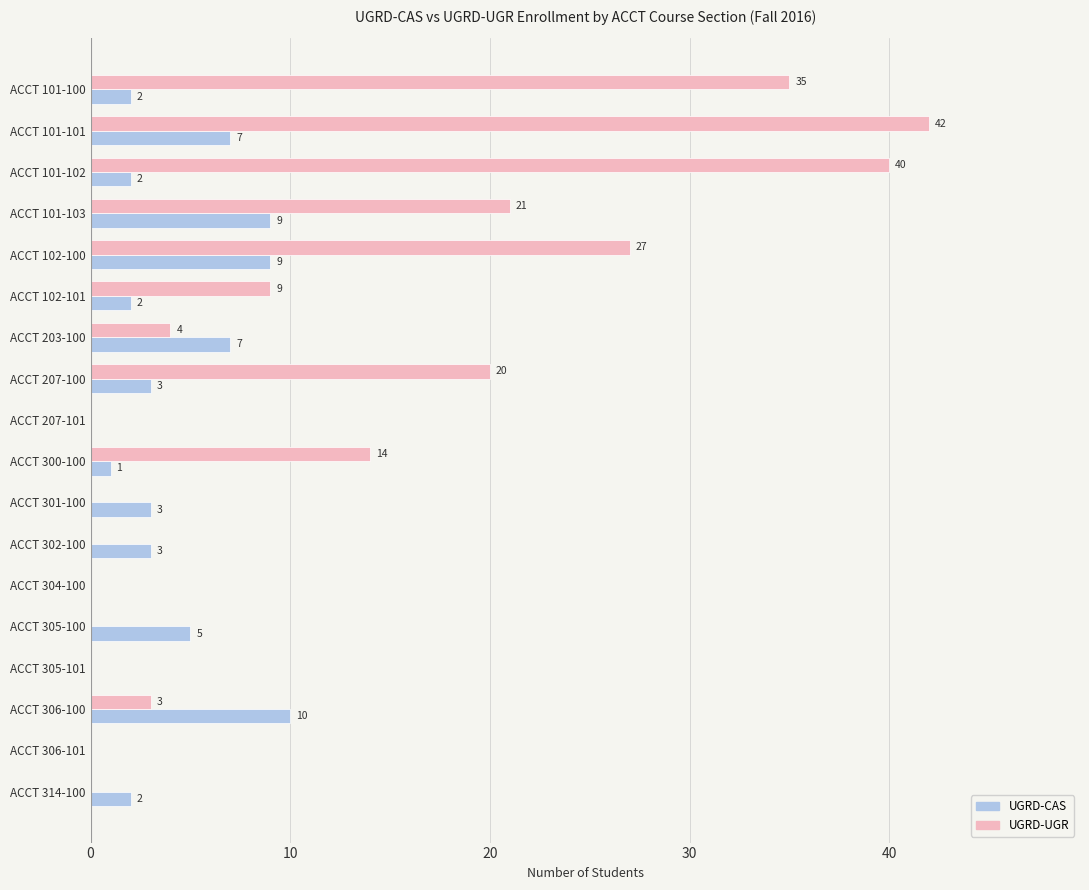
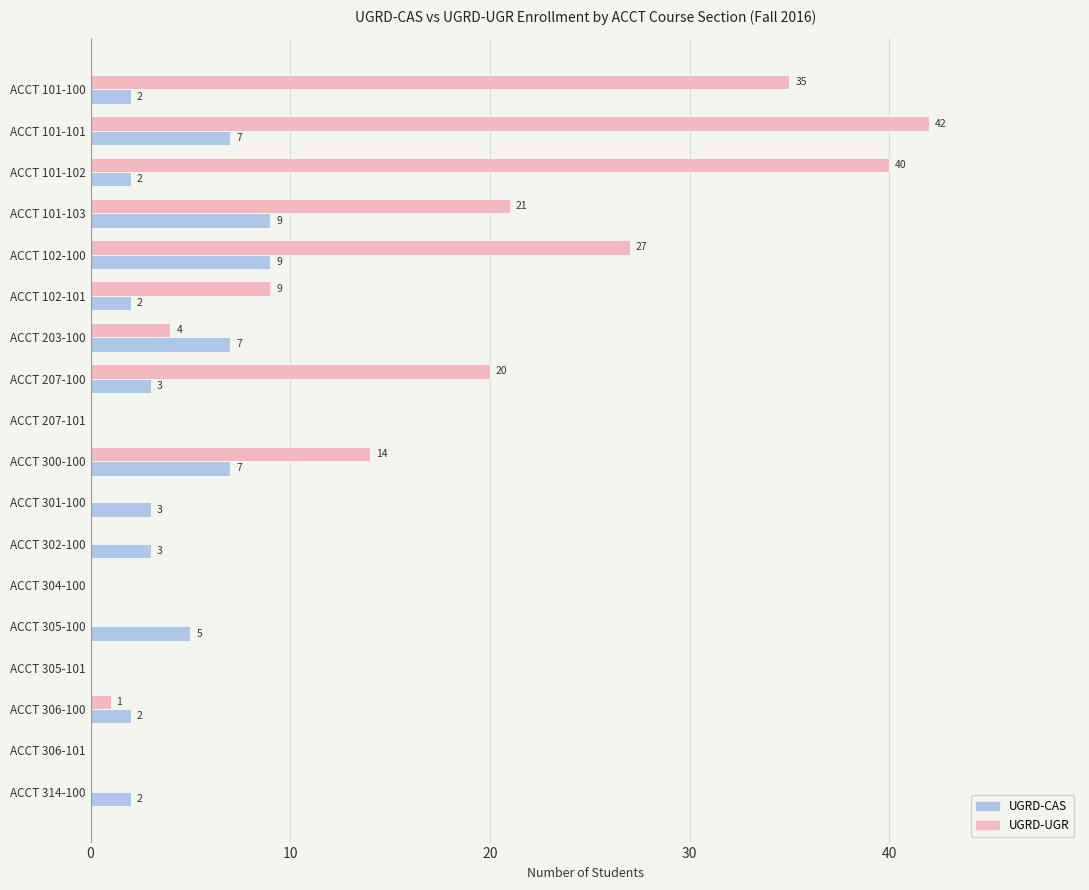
UGRD-CAS, ACCT 300-100: 1 -> 7
UGRD-UGR, ACCT 306-100: 3 -> 1
UGRD-CAS, ACCT 306-100: 10 -> 2
